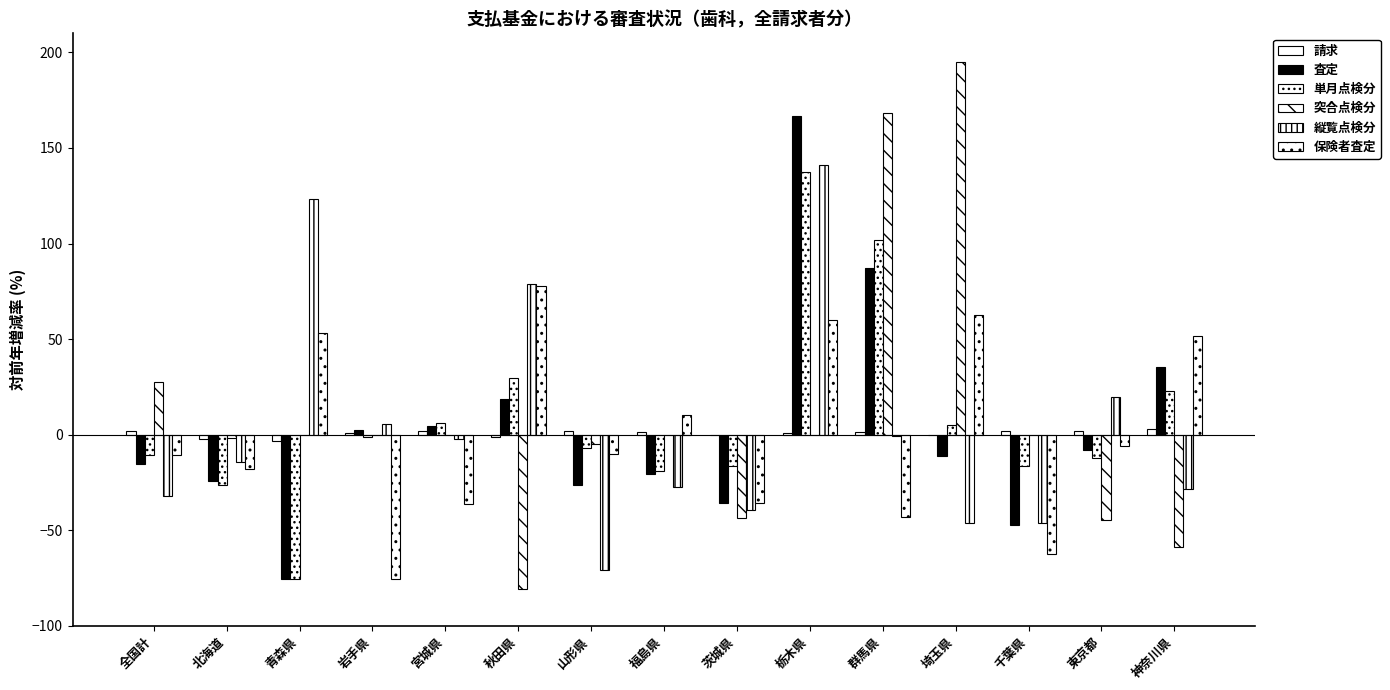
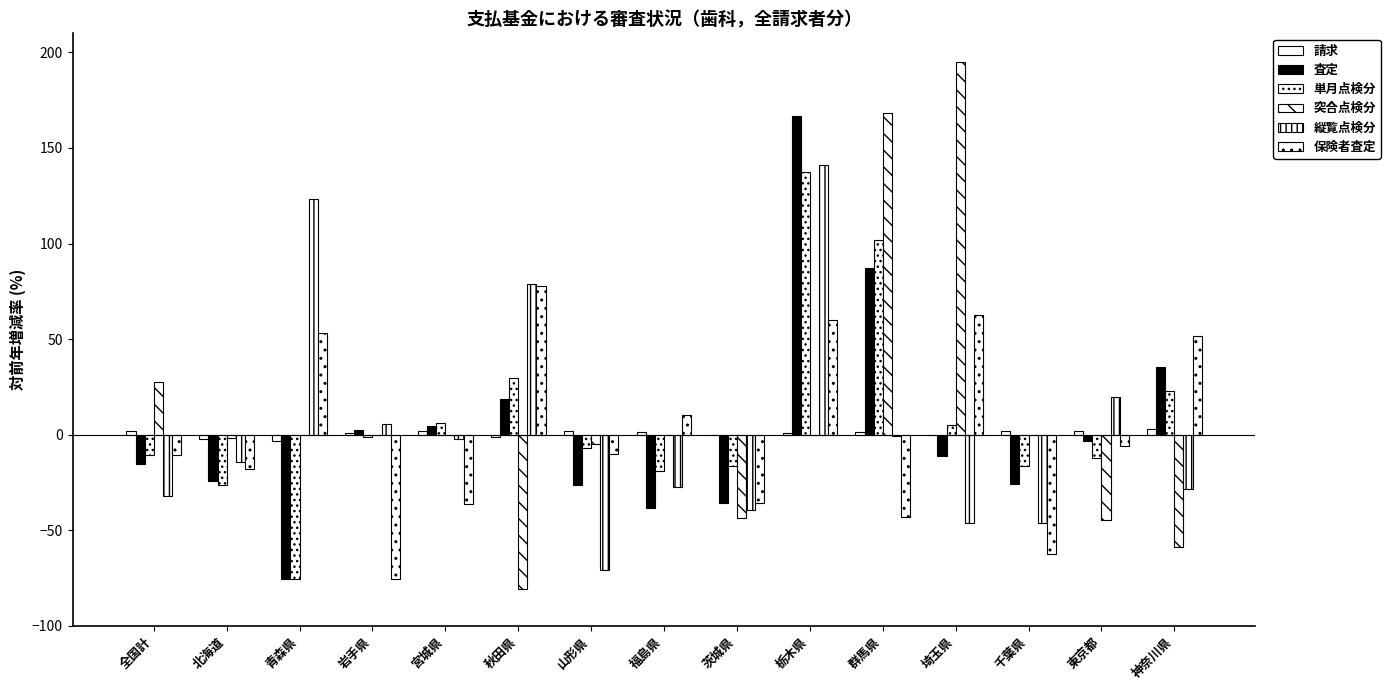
査定, 福島県: -21 -> -39
査定, 千葉県: -47 -> -26
査定, 東京都: -8 -> -3
